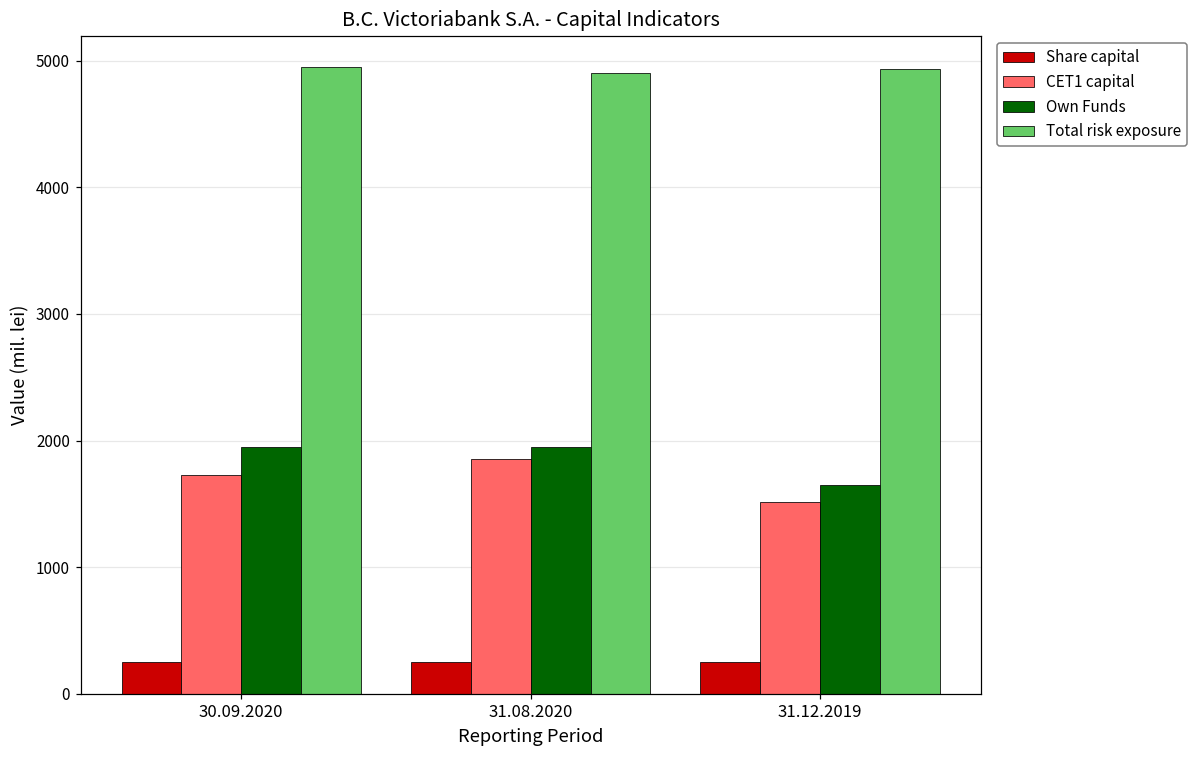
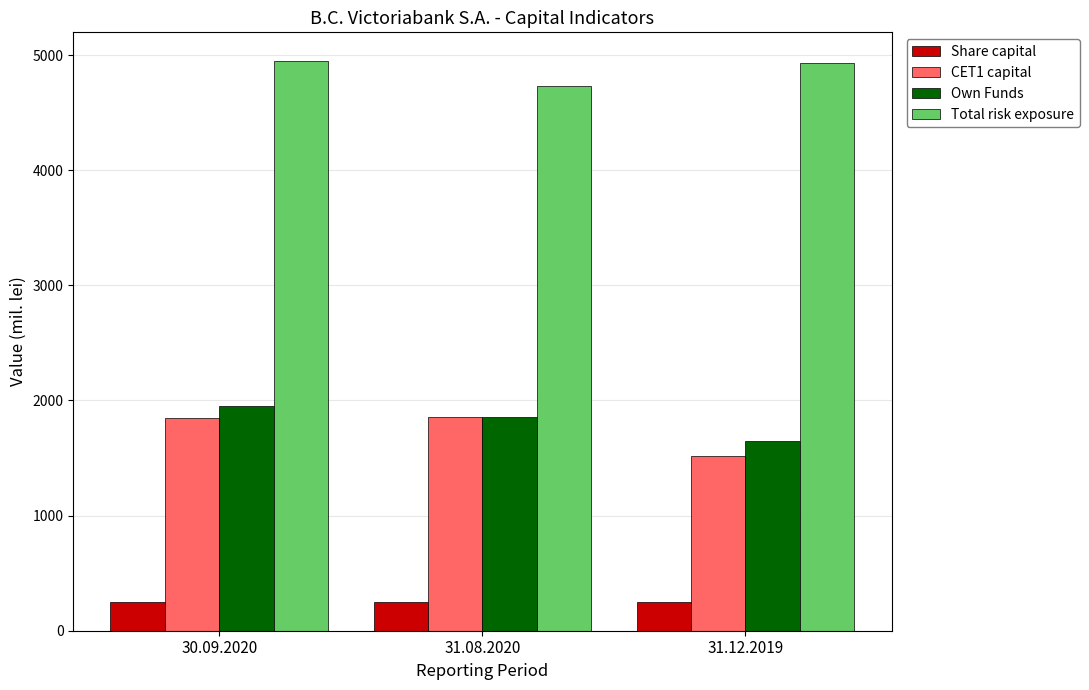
CET1 capital, 30.09.2020: 1730 -> 1850
Own Funds, 31.08.2020: 1950 -> 1850
Total risk exposure, 31.08.2020: 4900 -> 4730
